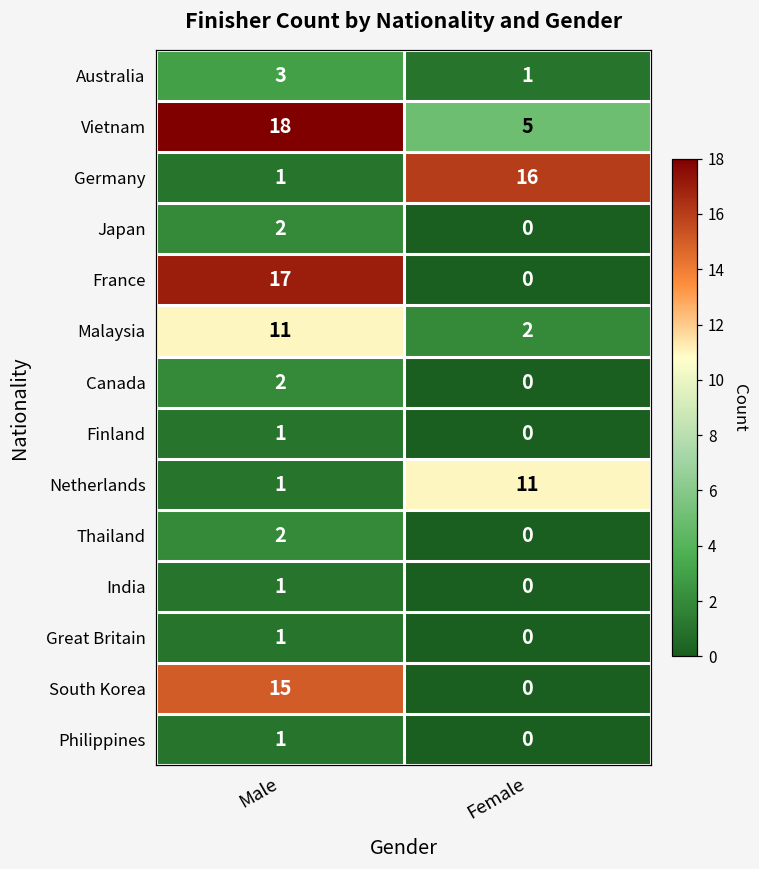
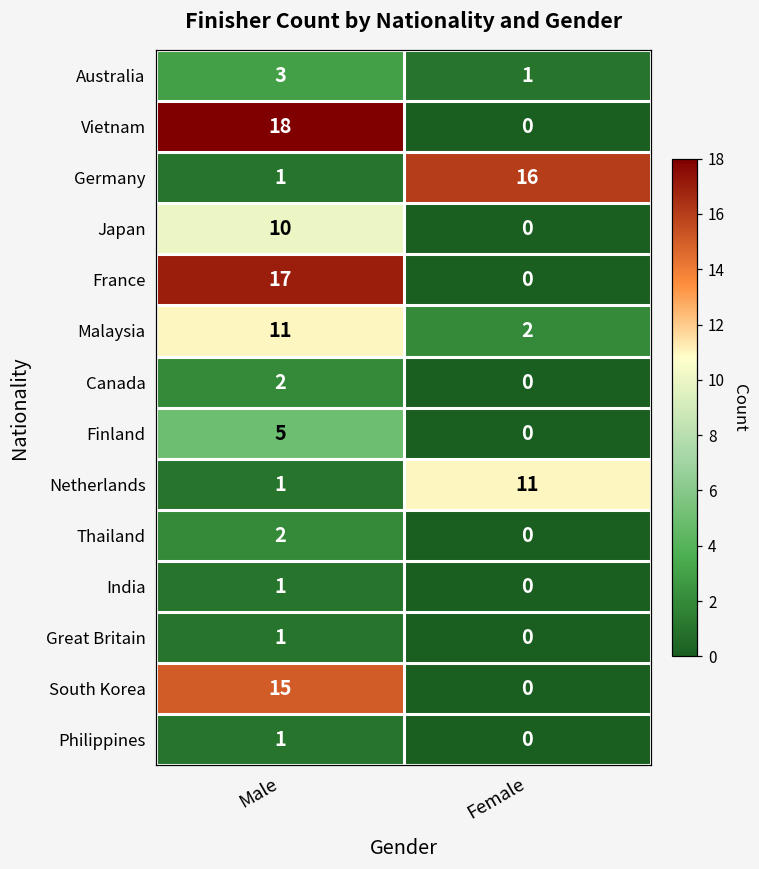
Vietnam, Female: 5 -> 0
Japan, Male: 2 -> 10
Finland, Male: 1 -> 5
